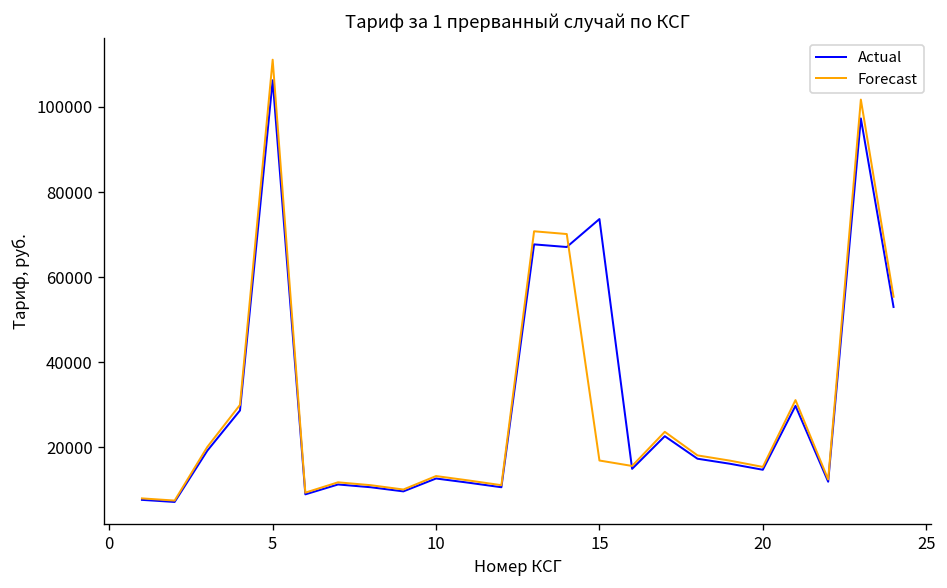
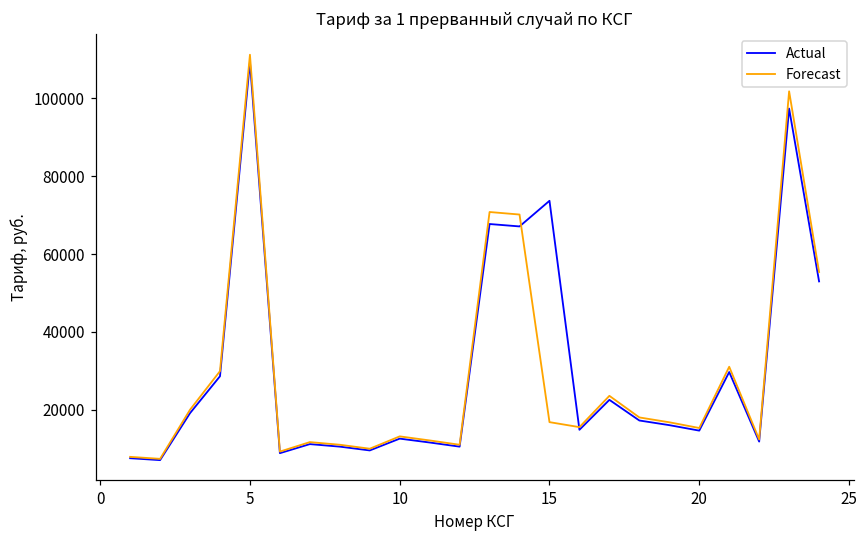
Actual, 5: 106000 -> 109000
